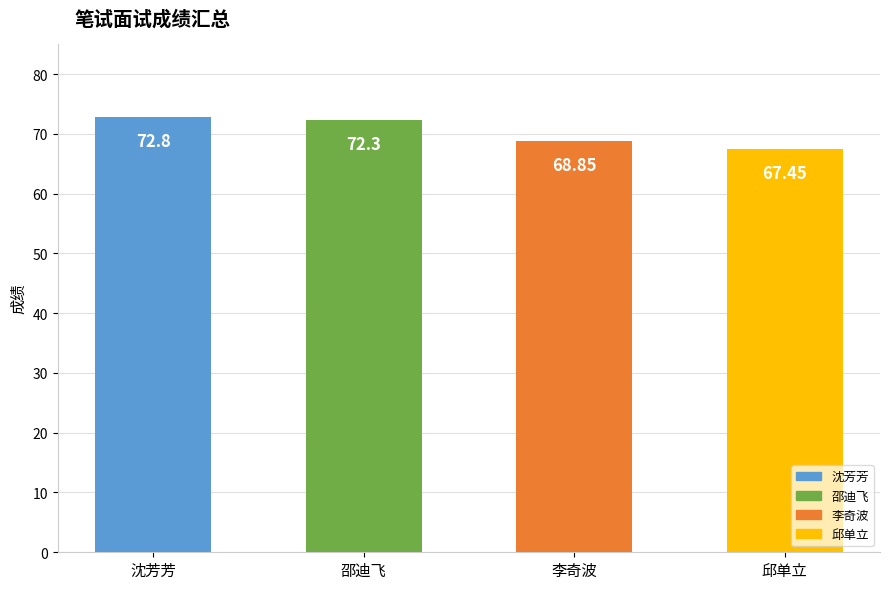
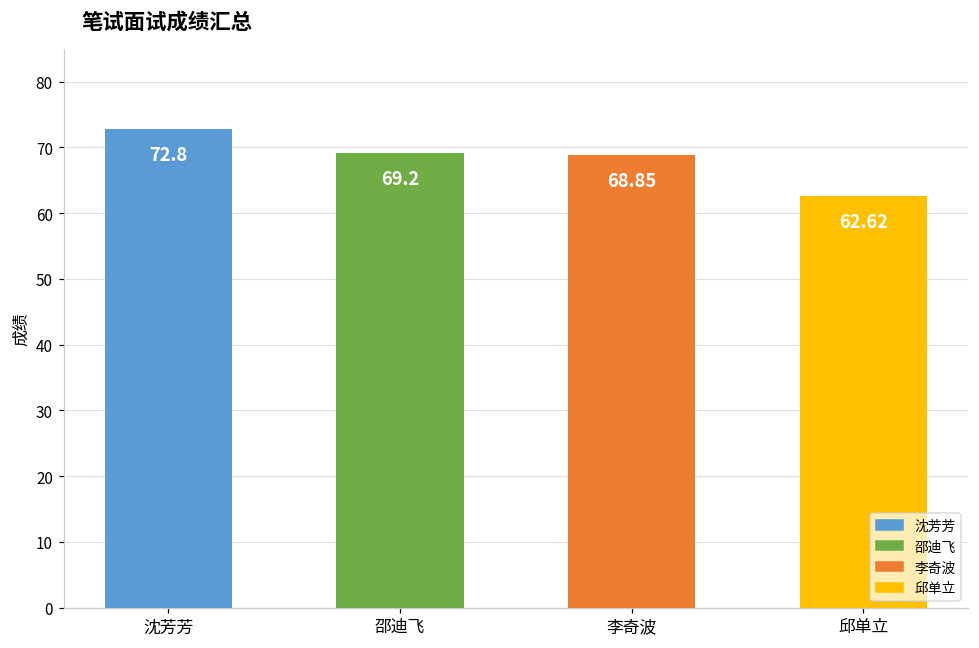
邵迪飞: 72.3 -> 69.2
邱单立: 67.45 -> 62.62
